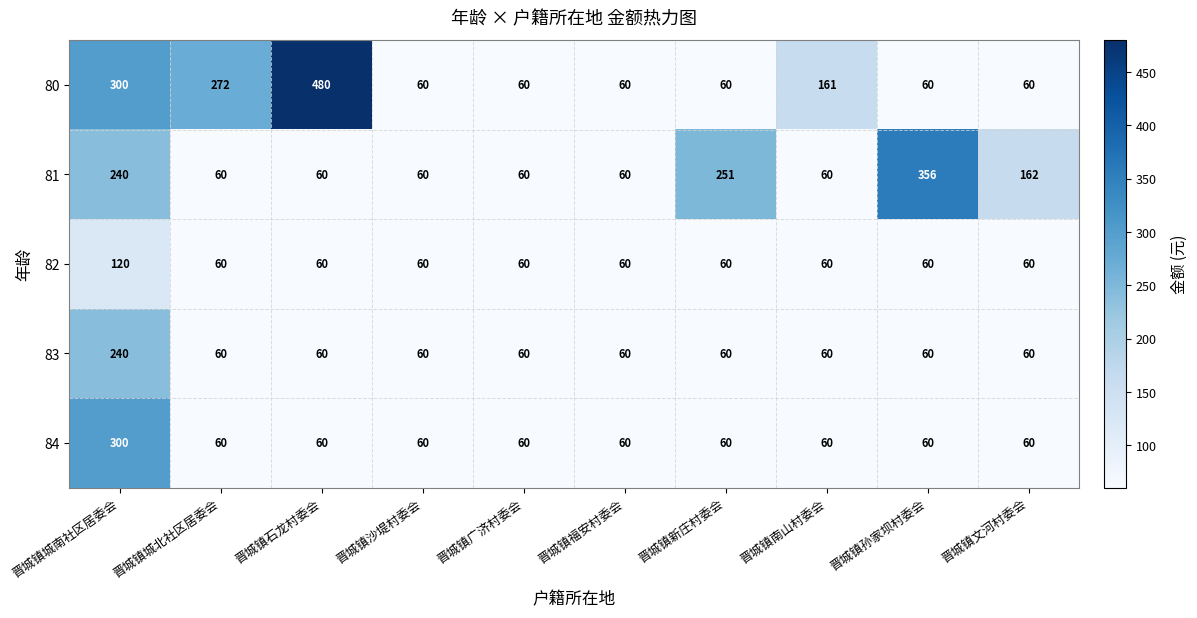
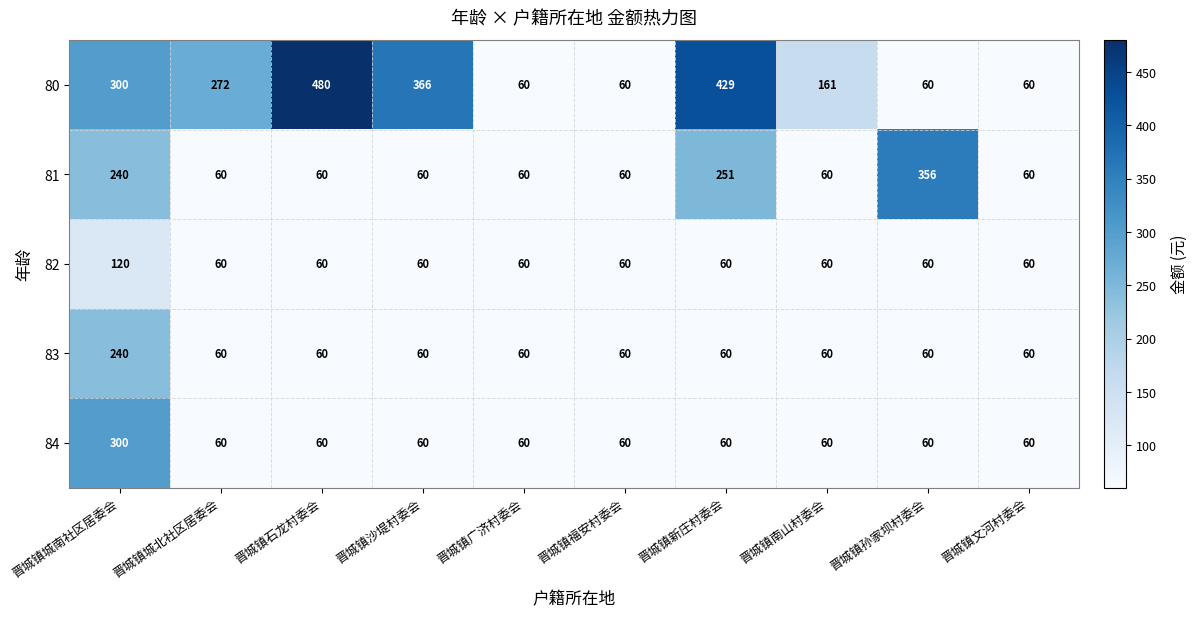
80, 晋城镇沙堤村委会: 60 -> 366
80, 晋城镇新庄村委会: 60 -> 429
81, 晋城镇文河村委会: 162 -> 60
